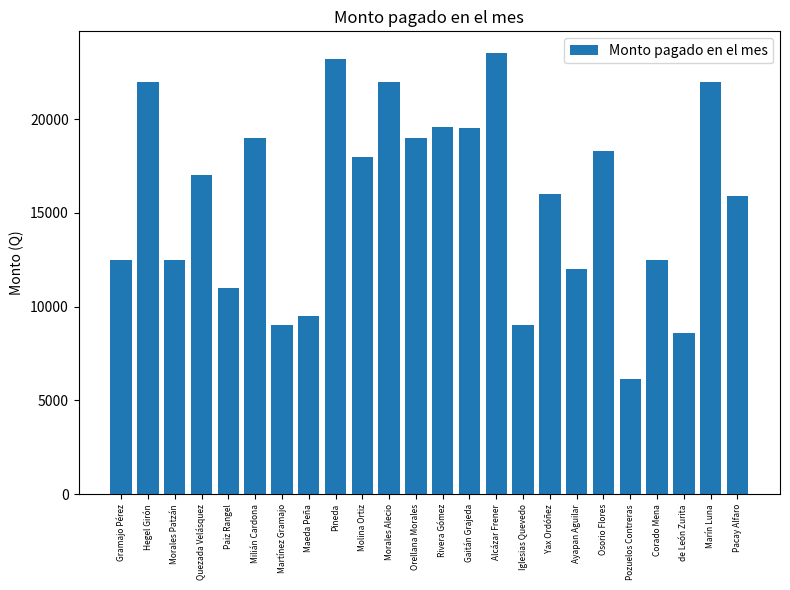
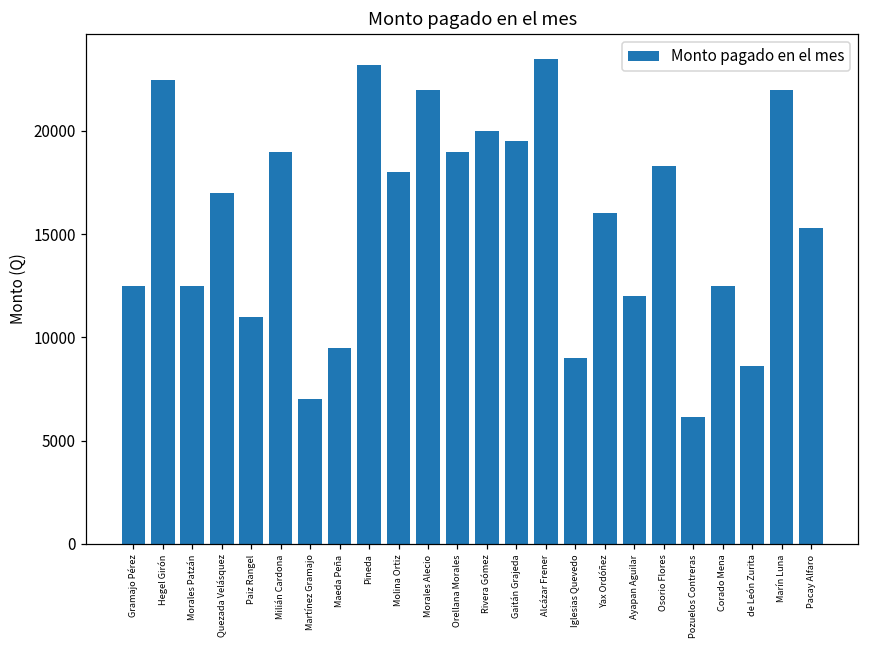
Hegel Girón: 22000 -> 22500
Martínez Gramajo: 9000 -> 7000
Rivera Gómez: 19600 -> 20000
Pacay Alfaro: 15900 -> 15300
